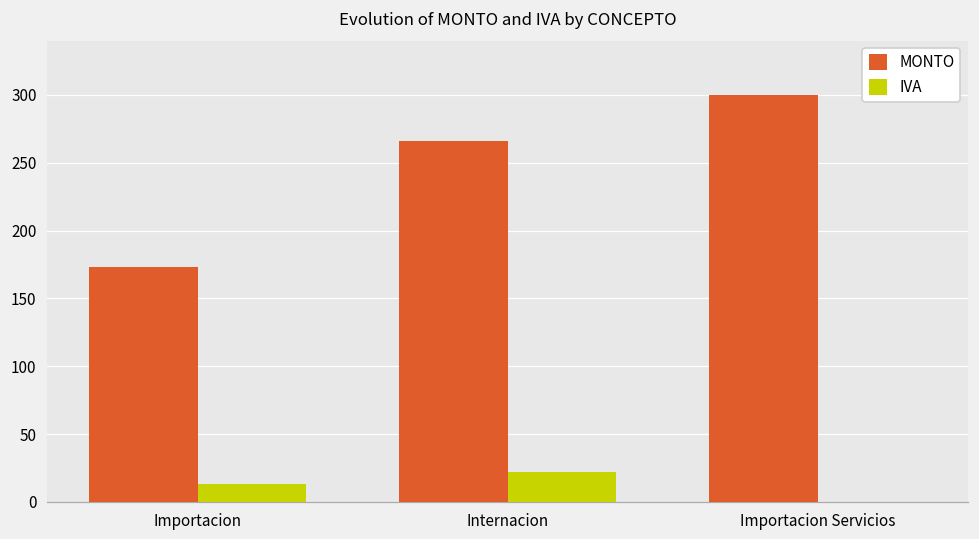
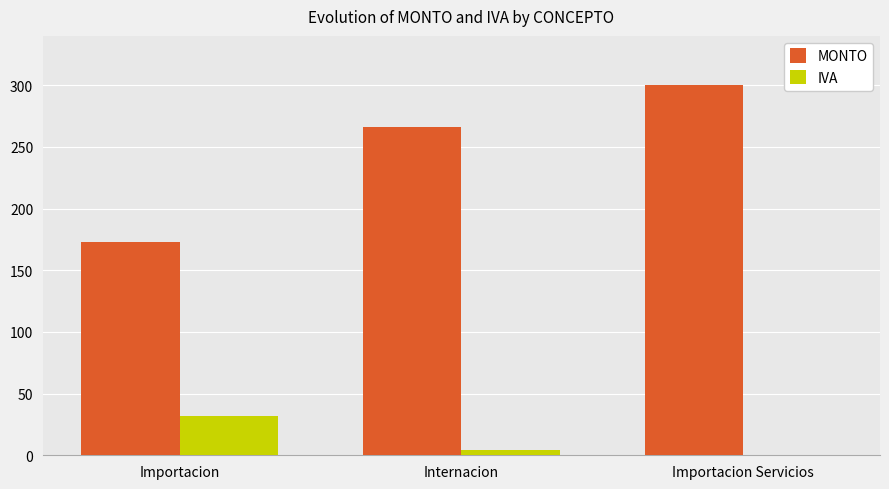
IVA, Importacion: 13 -> 32
IVA, Internacion: 22 -> 4
